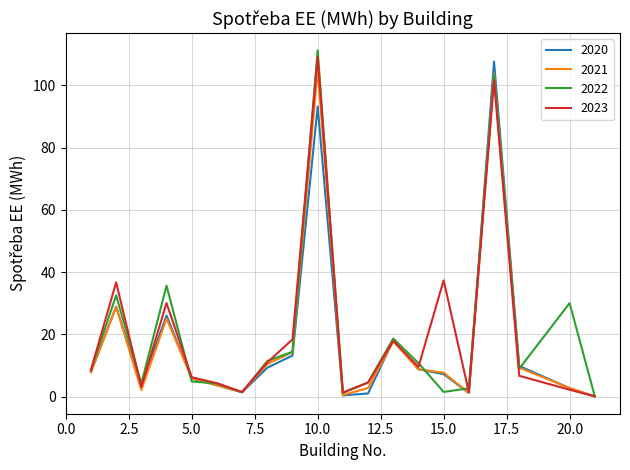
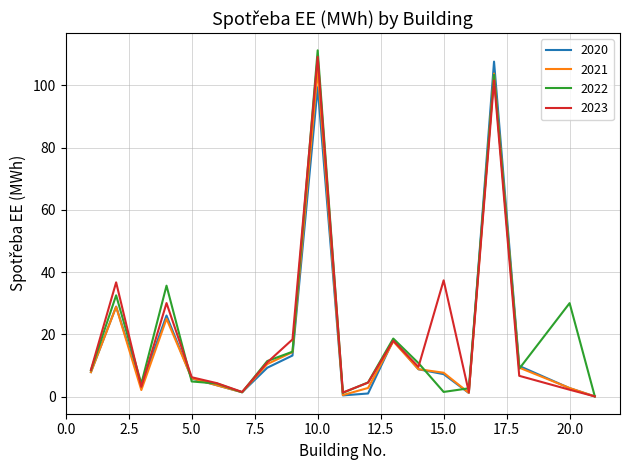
2020, 10.0: 93 -> 99
